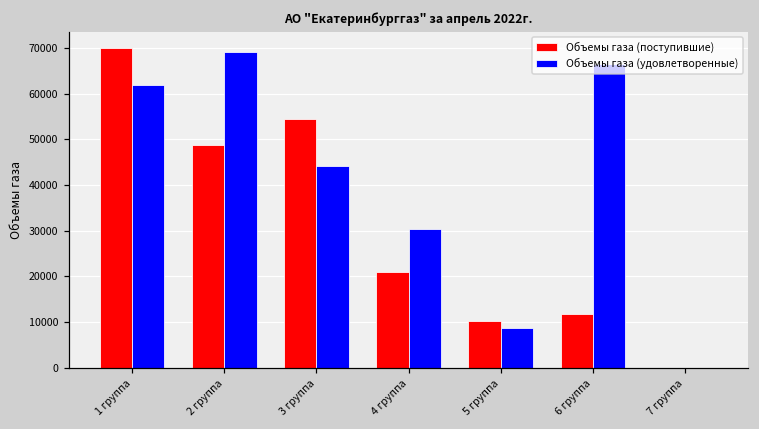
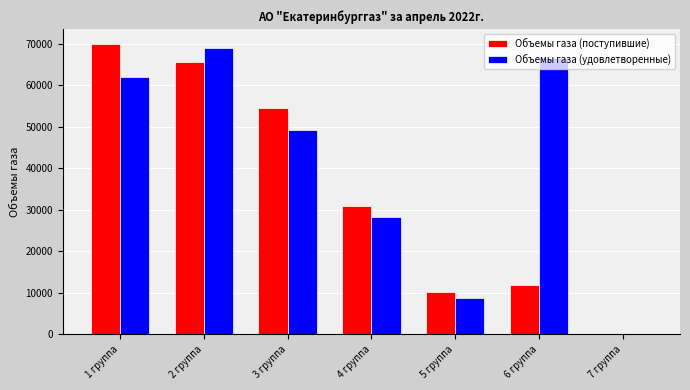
Объемы газа (поступившие), 2 группа: 49000 -> 66000
Объемы газа (удовлетворенные), 3 группа: 44000 -> 49000
Объемы газа (поступившие), 4 группа: 21000 -> 31000
Объемы газа (удовлетворенные), 4 группа: 30000 -> 28000
